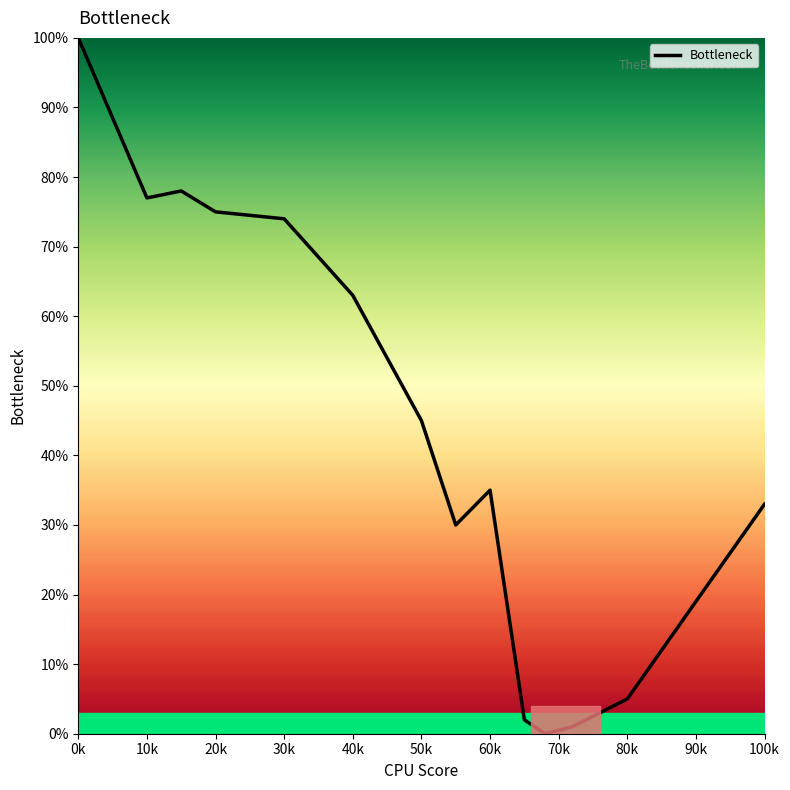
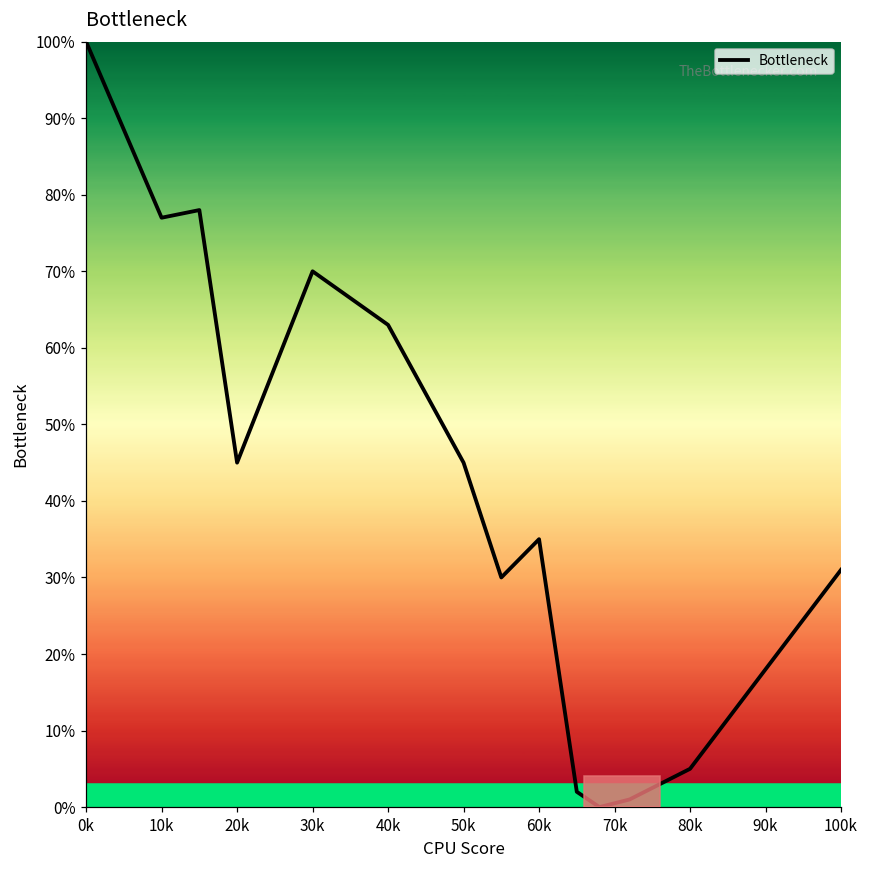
20k: 75% -> 45%
30k: 74% -> 70%
100k: 33% -> 31%
